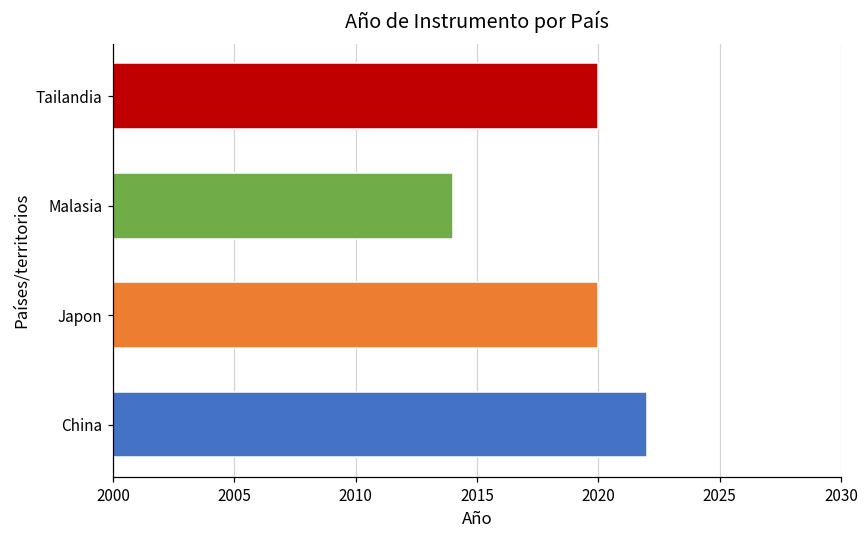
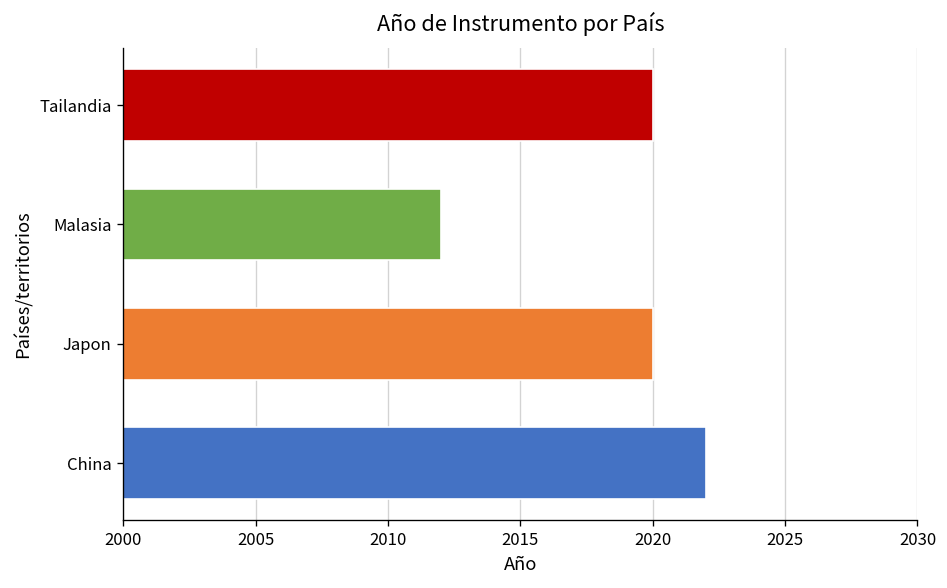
Malasia: 2014 -> 2012
